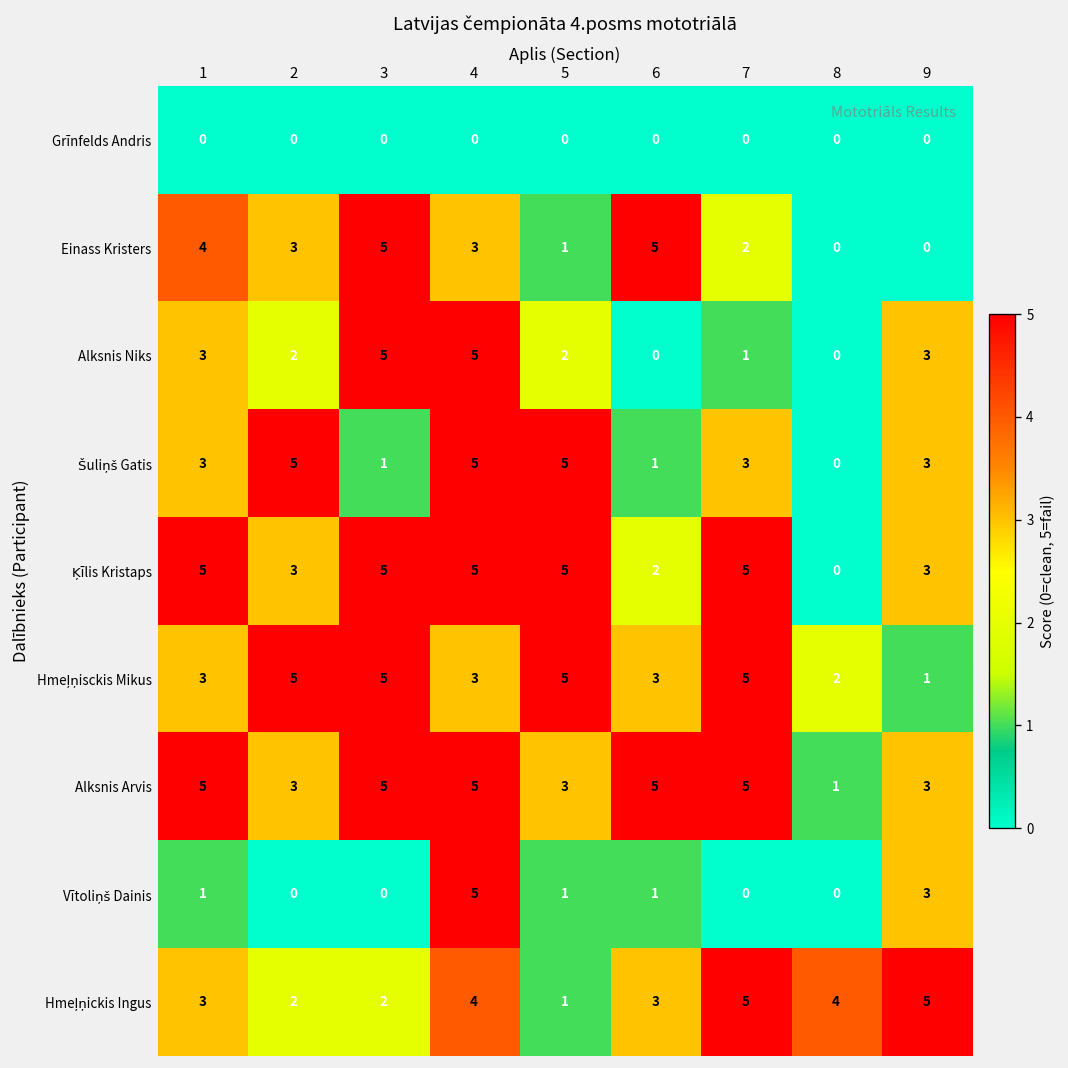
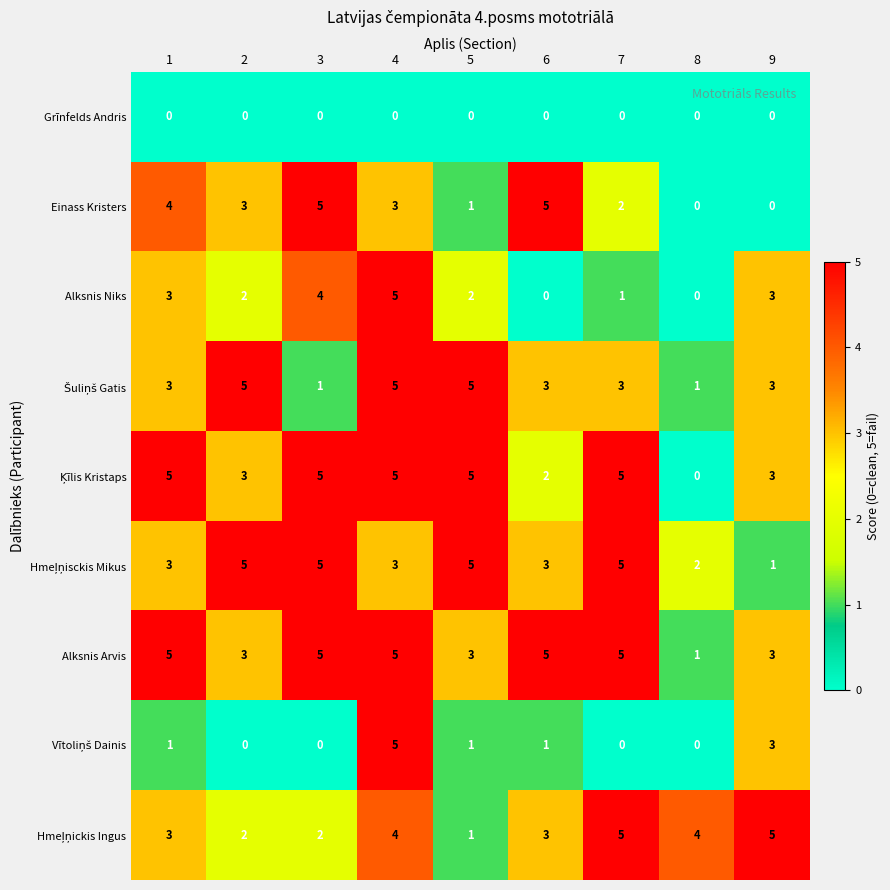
Alksnis Niks, 3: 5 -> 4
Šuliņš Gatis, 6: 1 -> 3
Šuliņš Gatis, 8: 0 -> 1
